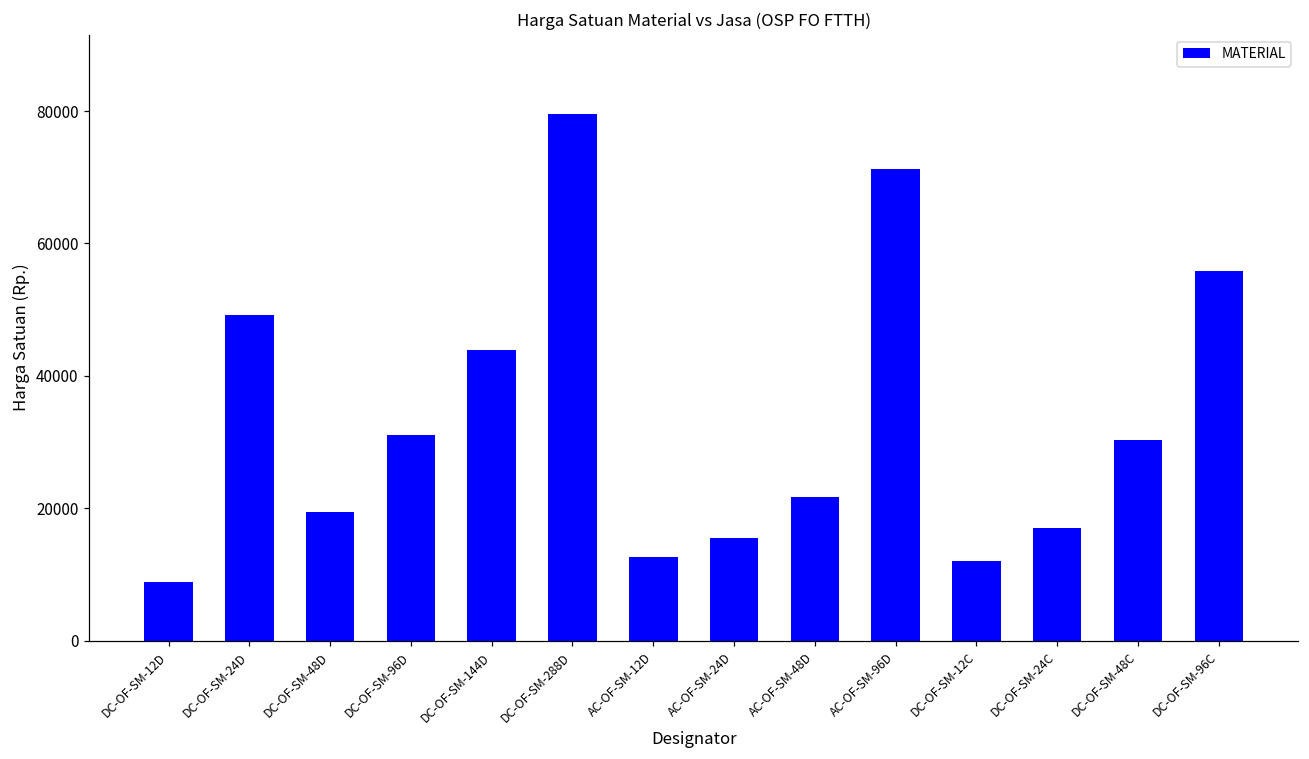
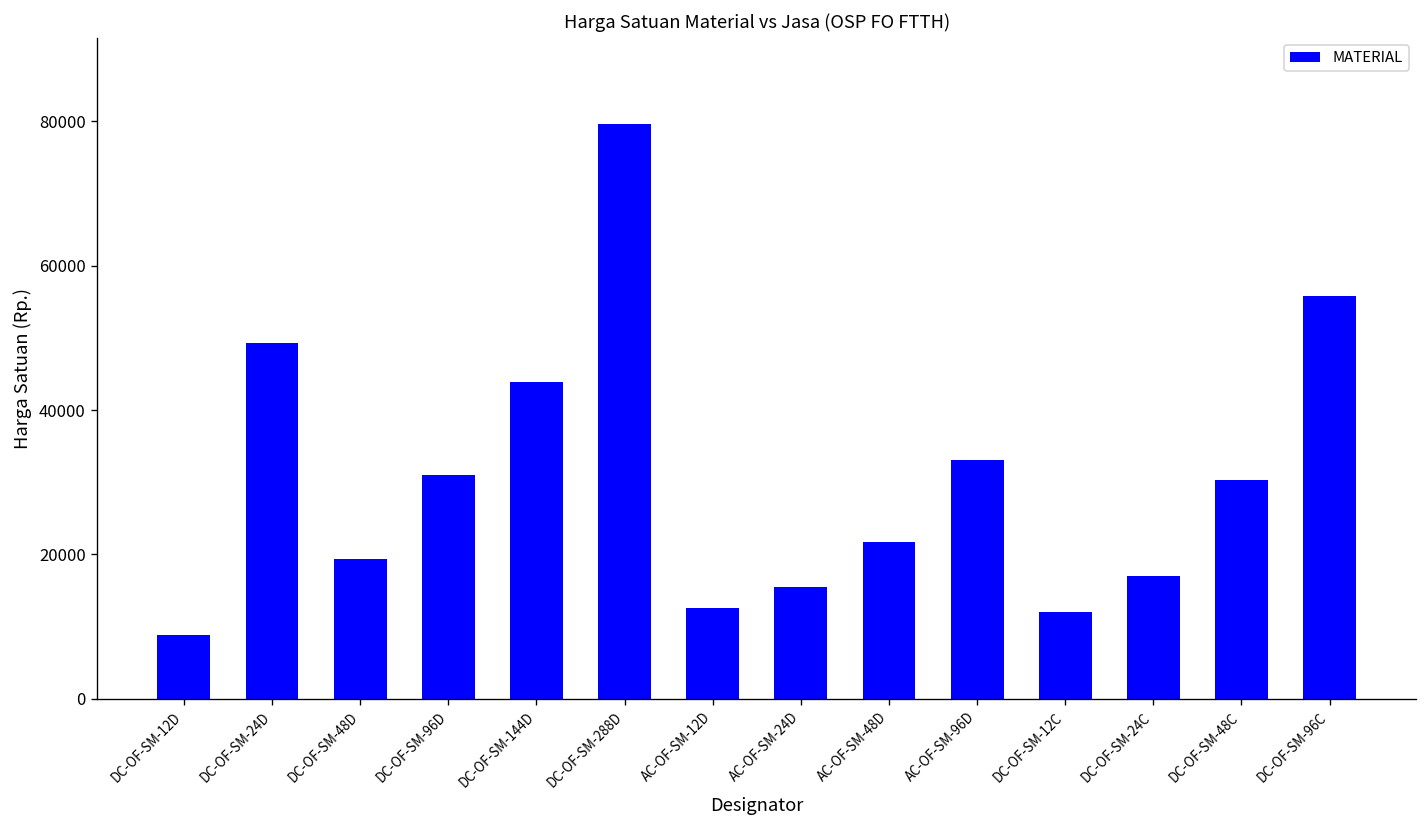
AC-OF-SM-96D: 71000 -> 33000
